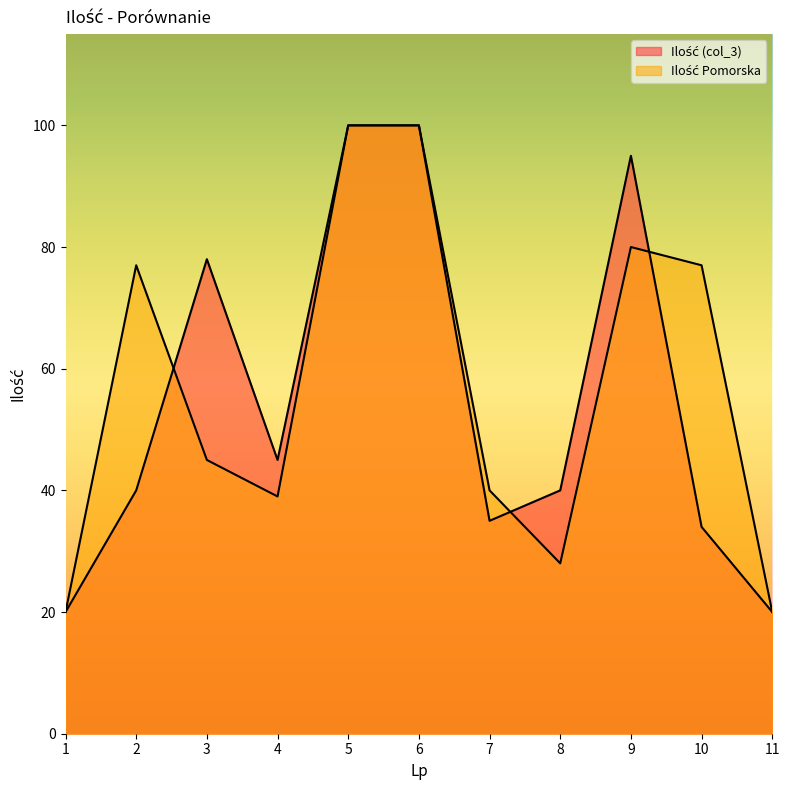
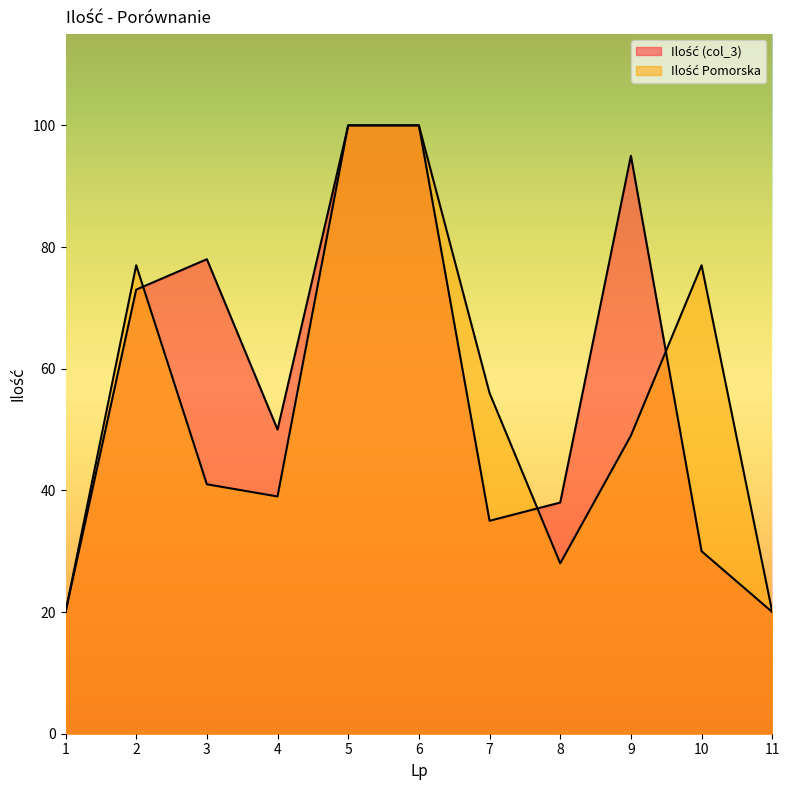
Ilość (col_3), 2: 40 -> 73
Ilość Pomorska, 3: 45 -> 41
Ilość (col_3), 4: 45 -> 50
Ilość Pomorska, 7: 40 -> 56
Ilość (col_3), 8: 40 -> 38
Ilość Pomorska, 9: 80 -> 49
Ilość (col_3), 10: 34 -> 30
